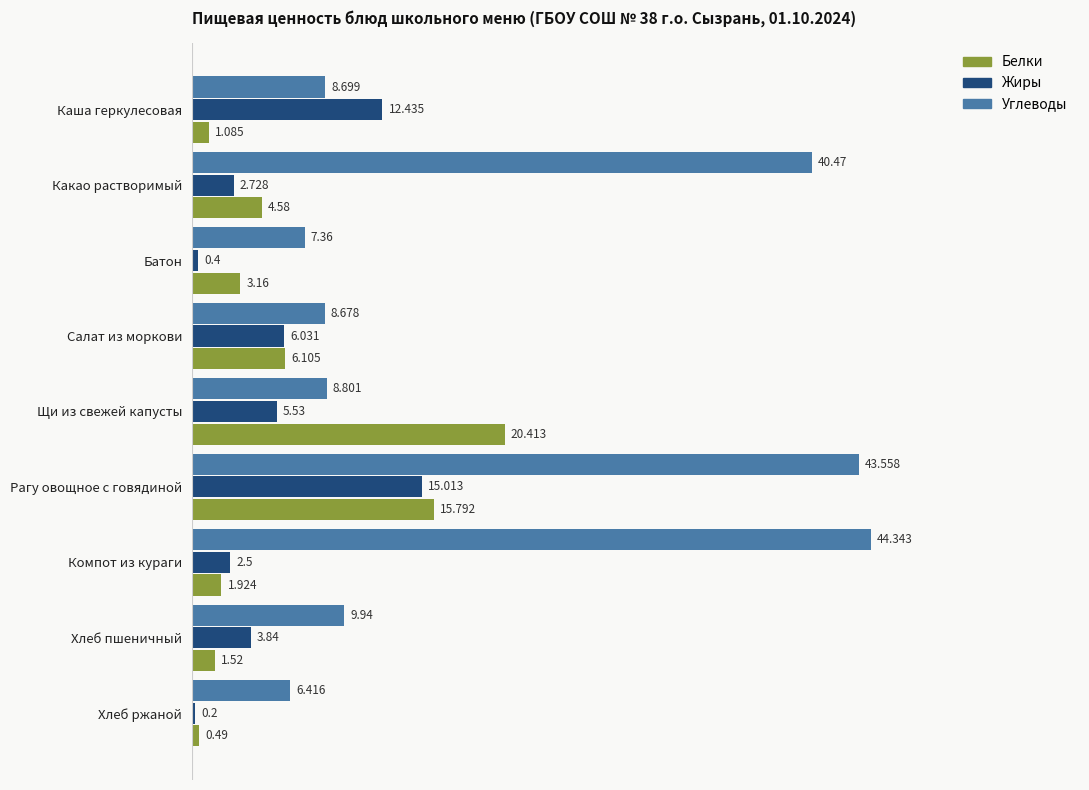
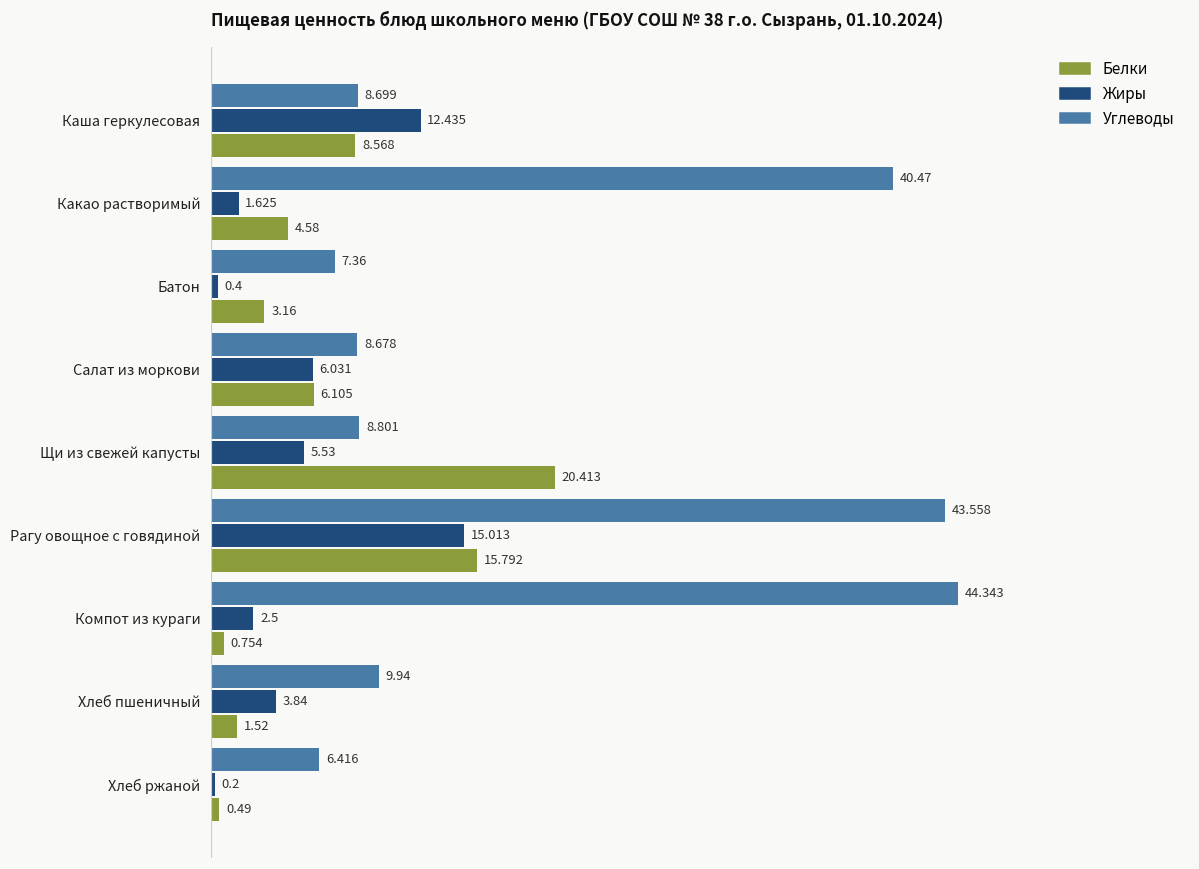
Белки, Каша геркулесовая: 1.085 -> 8.568
Жиры, Какао растворимый: 2.728 -> 1.625
Белки, Компот из кураги: 1.924 -> 0.754
